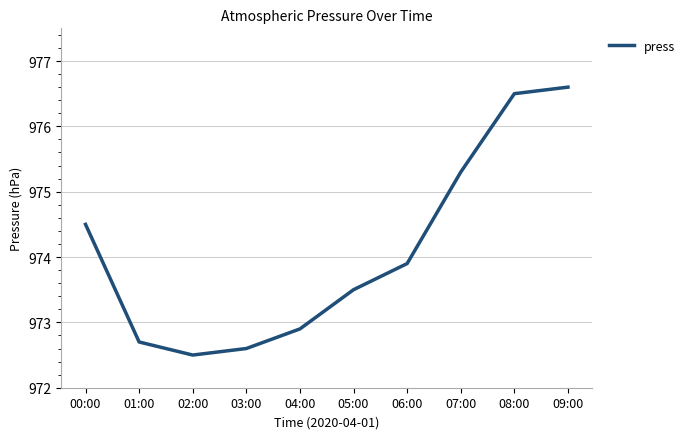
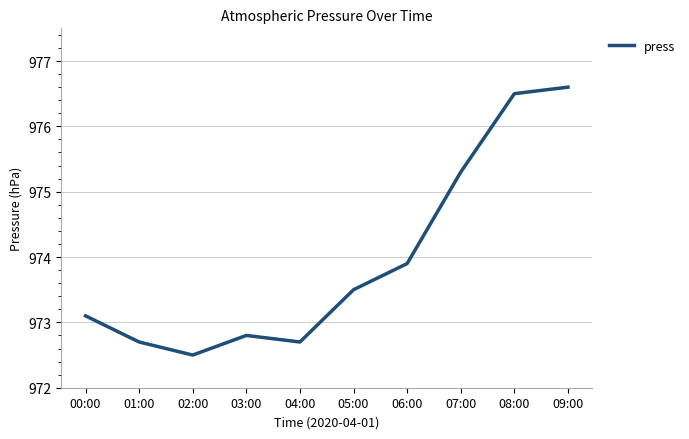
00:00: 974.5 -> 973.1
03:00: 972.6 -> 972.8
04:00: 972.9 -> 972.7
